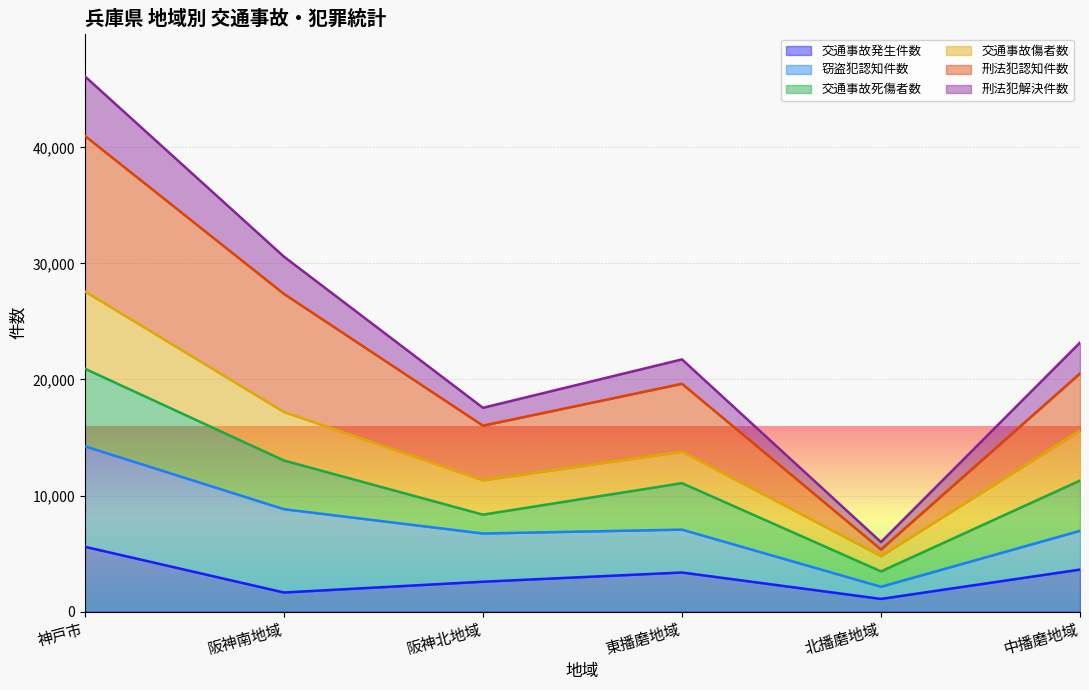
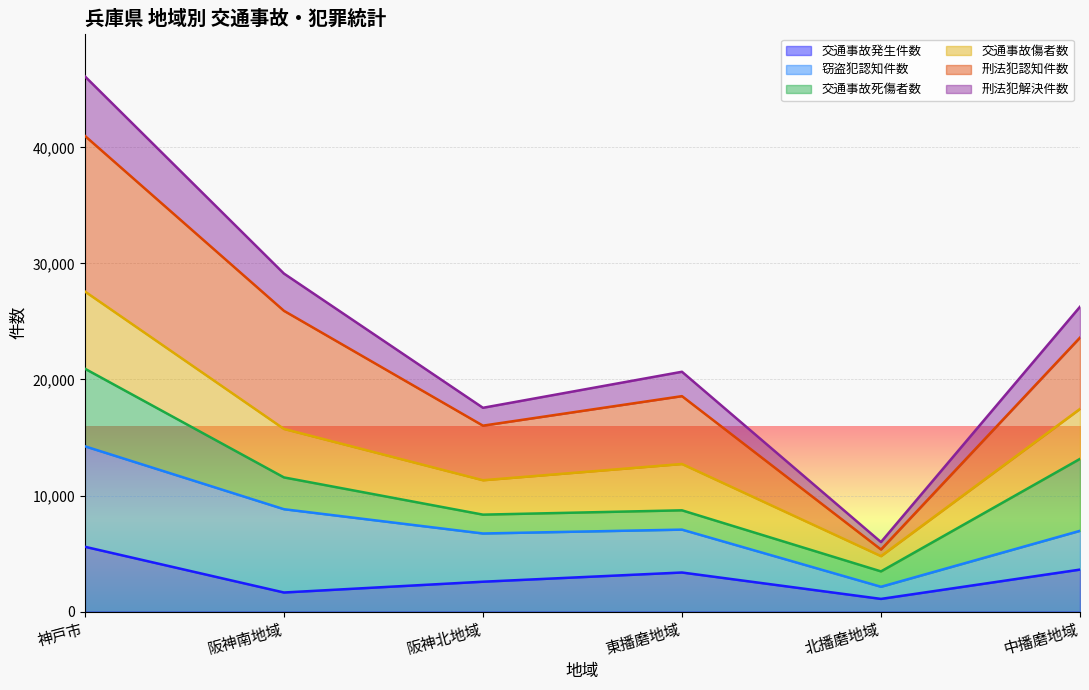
交通事故死傷者数, 阪神南地域: 4,200 -> 2,700
交通事故死傷者数, 東播磨地域: 4,000 -> 1,700
交通事故傷者数, 東播磨地域: 2,700 -> 4,000
交通事故死傷者数, 中播磨地域: 4,300 -> 6,200
刑法犯認知件数, 中播磨地域: 4,900 -> 6,100
